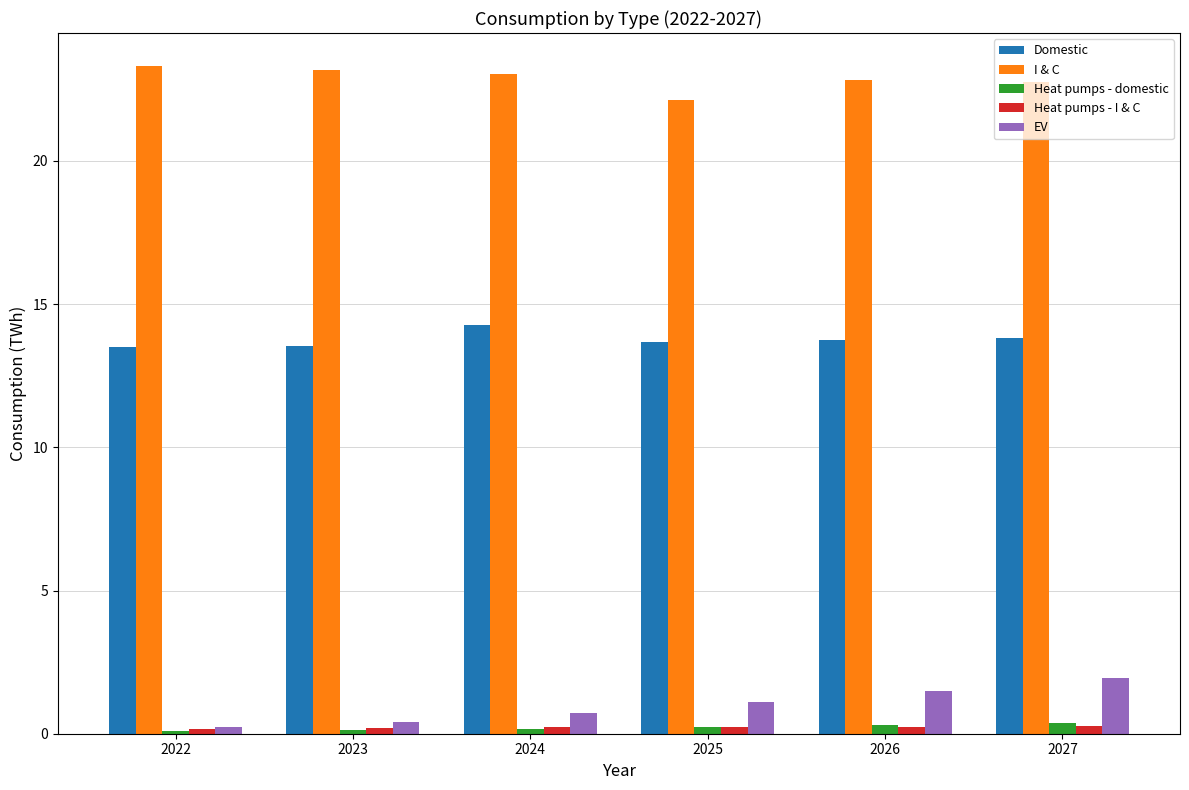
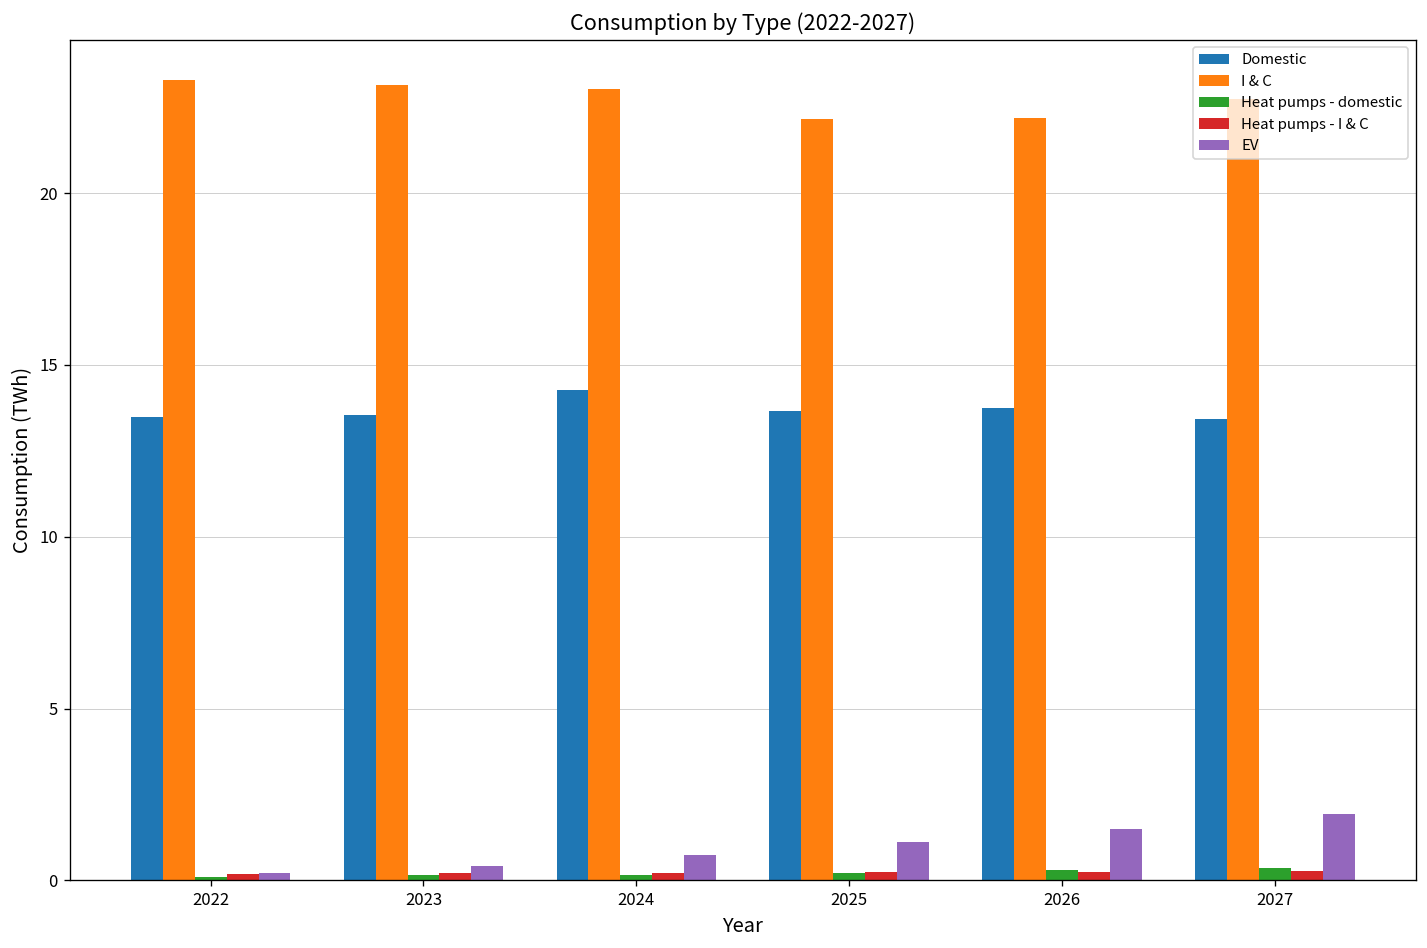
I & C, 2026: 22.8 -> 22.2
Domestic, 2027: 13.8 -> 13.4
